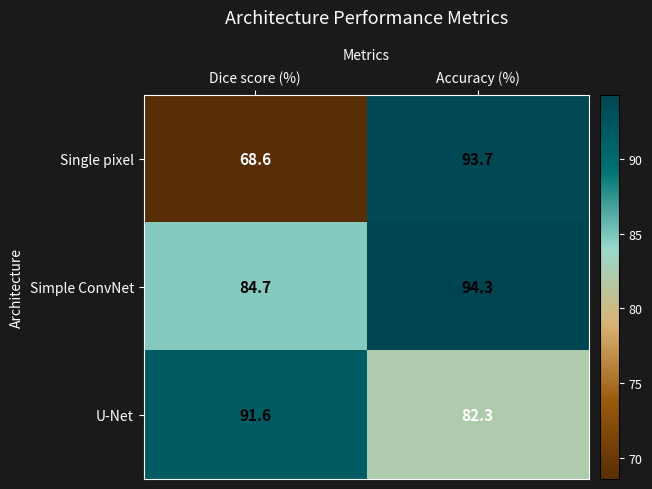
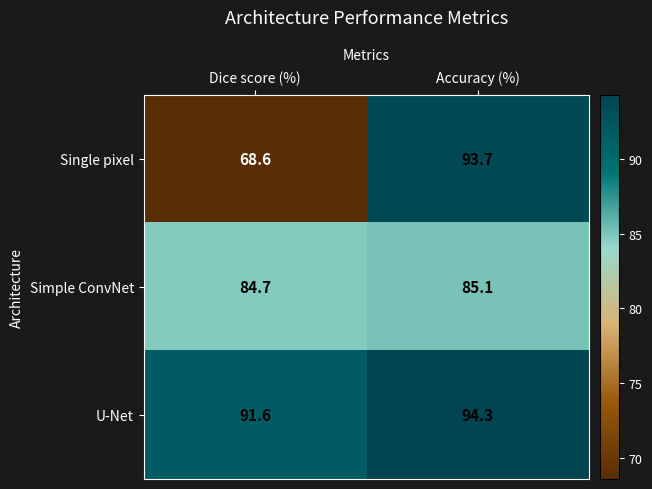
Simple ConvNet, Accuracy (%): 94.3 -> 85.1
U-Net, Accuracy (%): 82.3 -> 94.3
